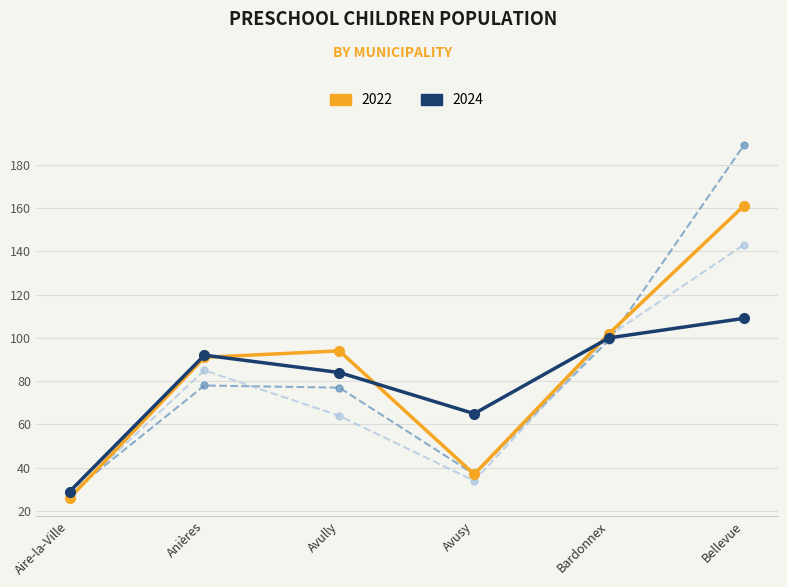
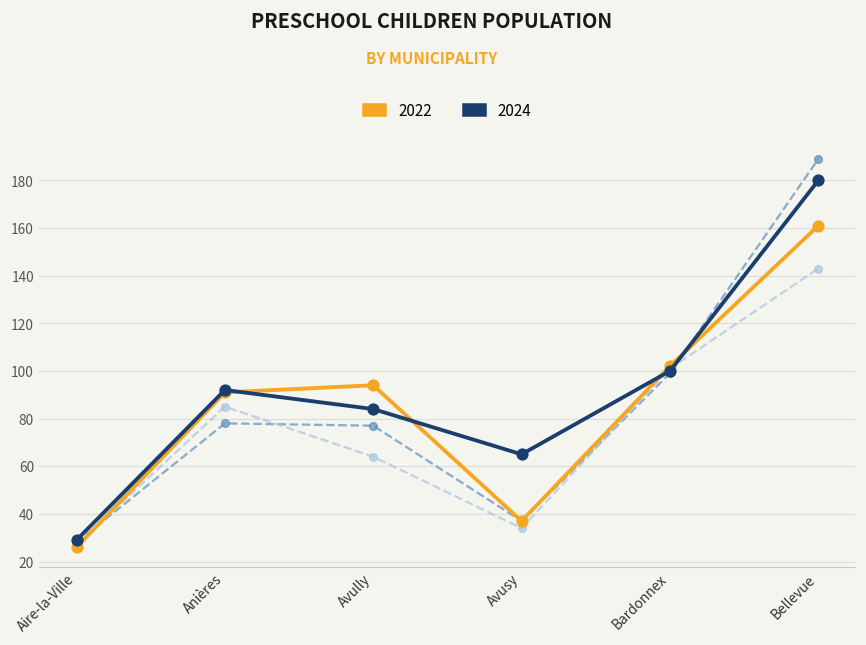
2024, Bellevue: 109 -> 180
